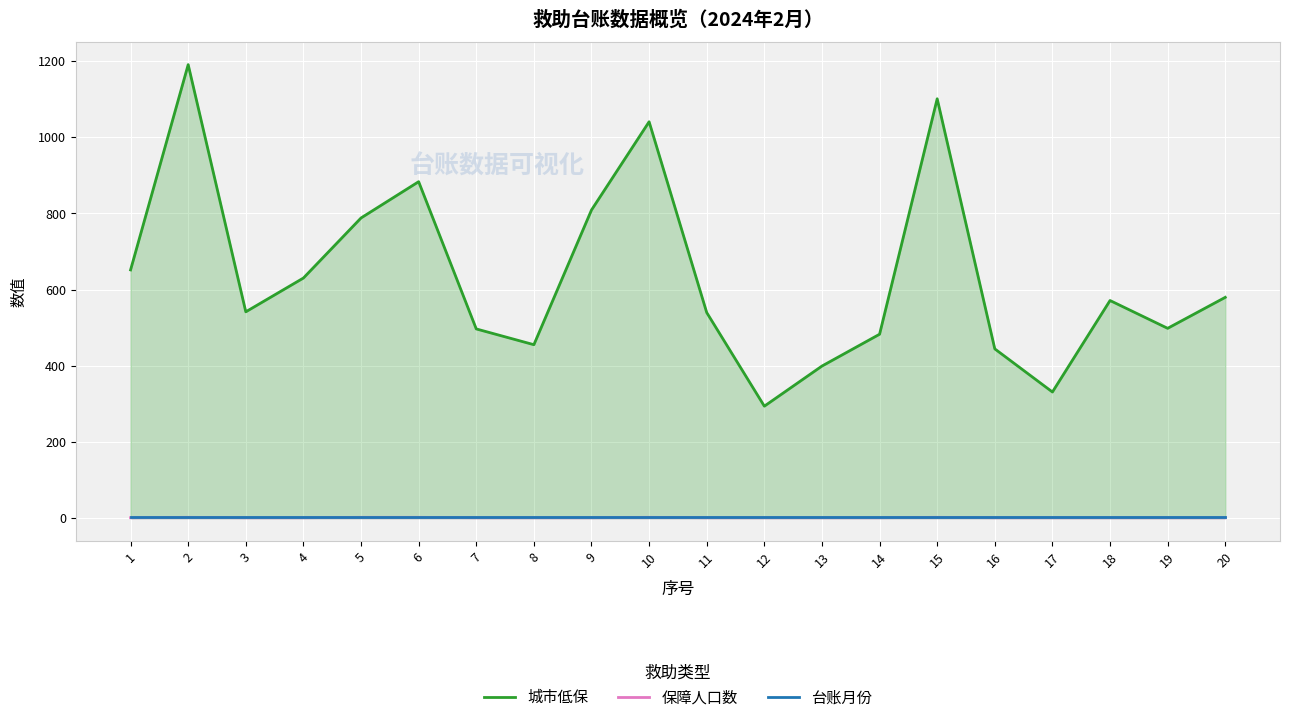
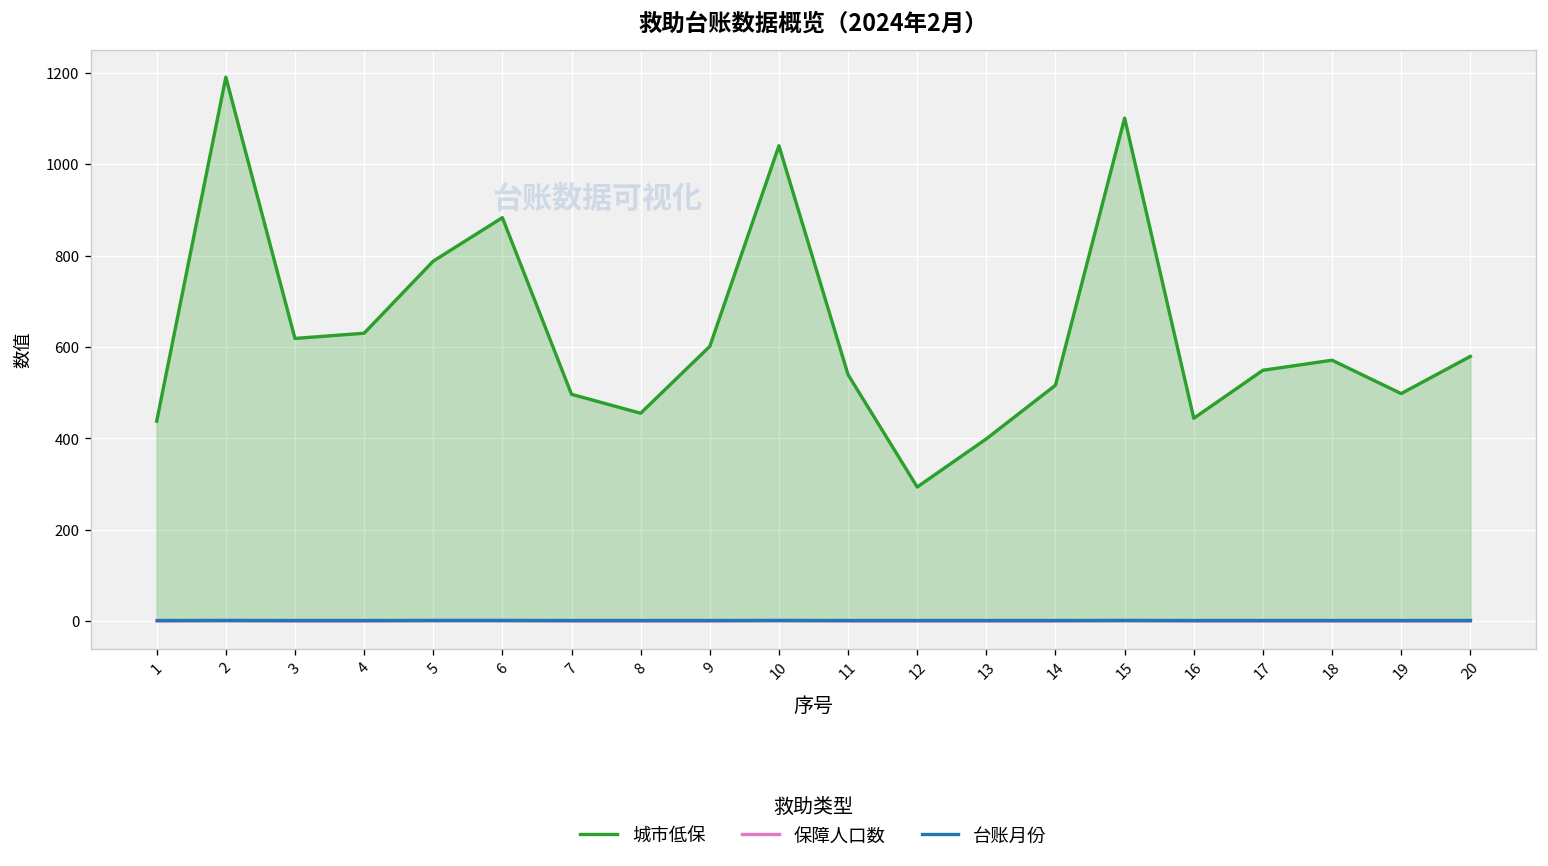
城市低保, 1: 650 -> 440
城市低保, 3: 540 -> 620
城市低保, 9: 810 -> 600
城市低保, 14: 480 -> 520
城市低保, 17: 330 -> 550
